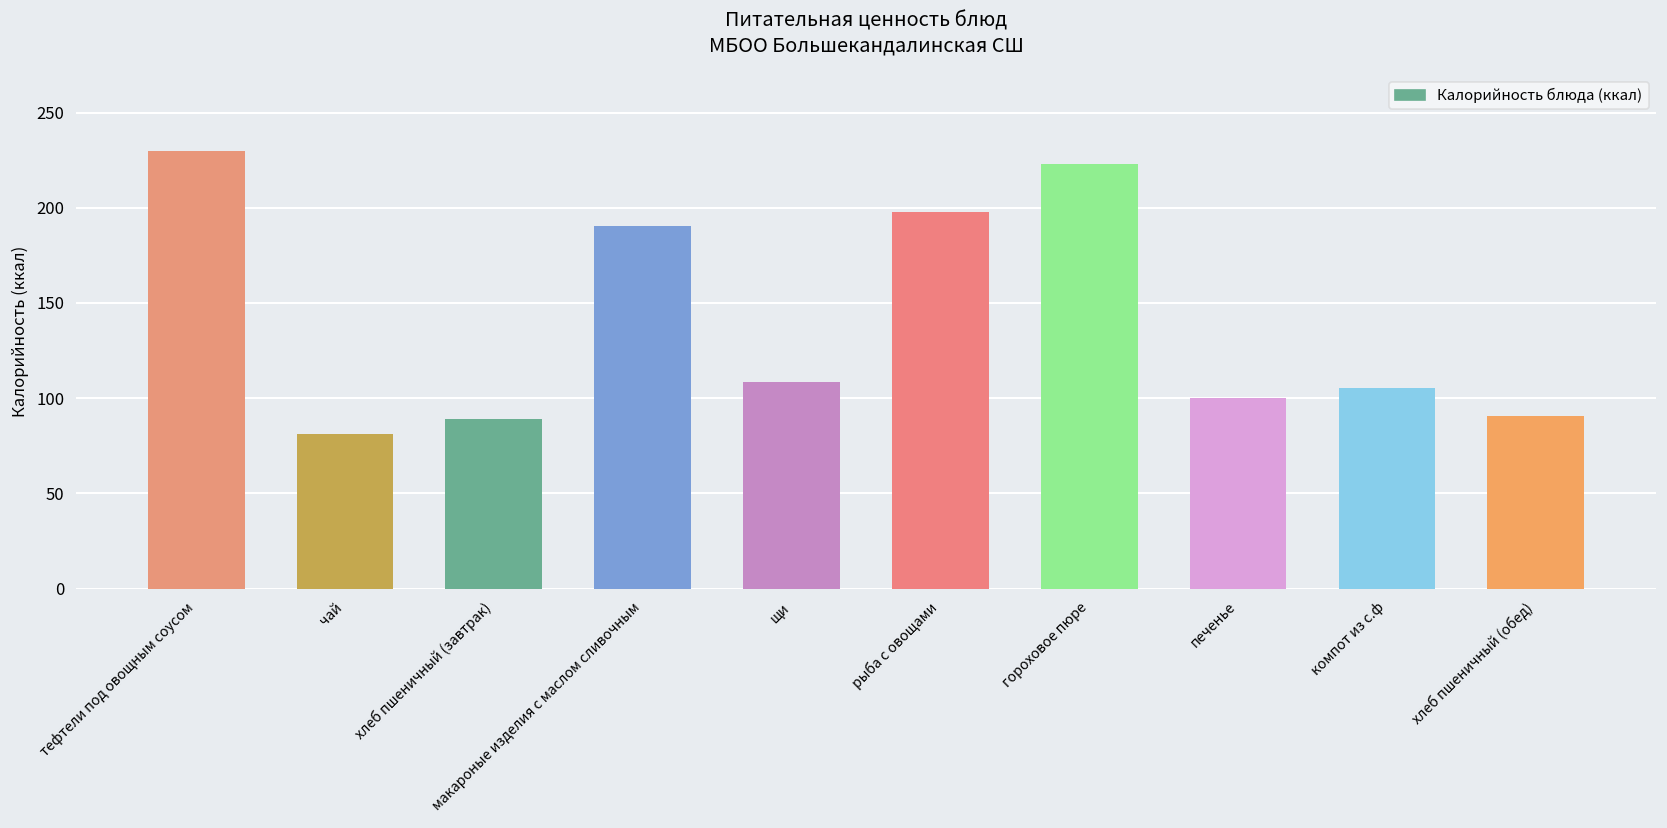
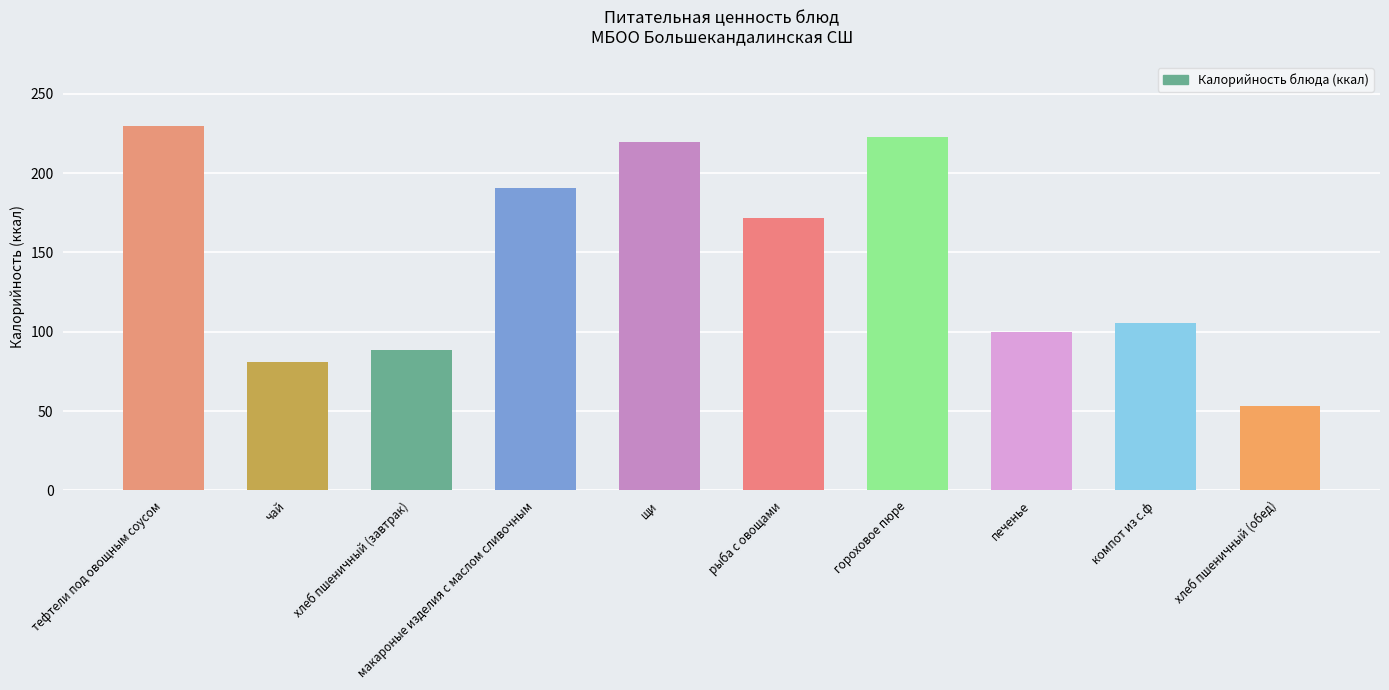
щи: 108 -> 219
рыба с овощами: 198 -> 172
хлеб пшеничный (обед): 91 -> 53
